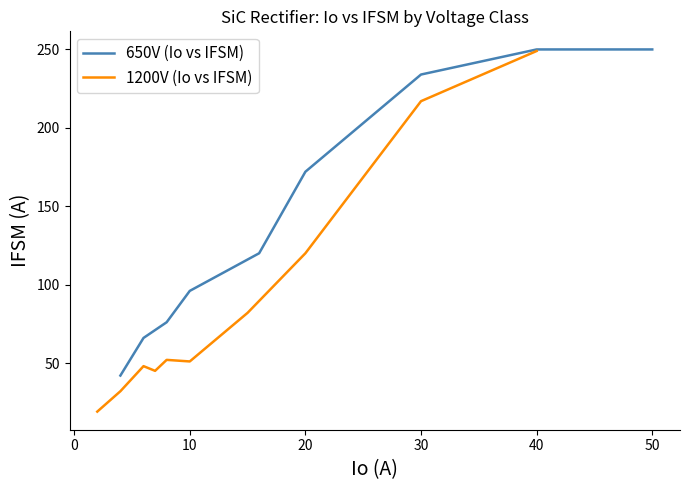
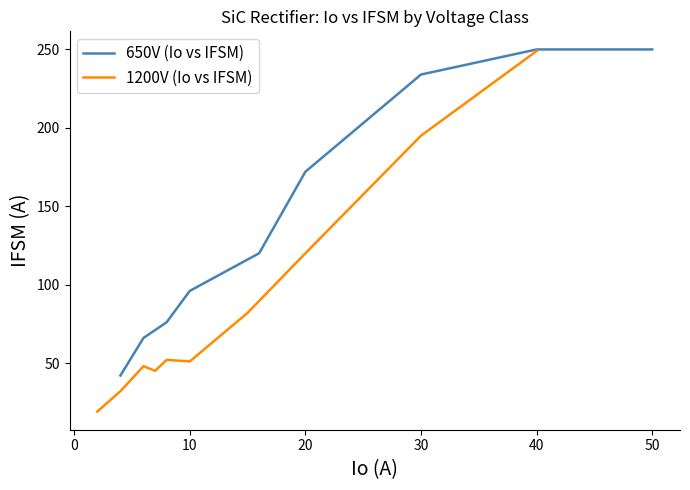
1200V (Io vs IFSM), 30: 217 -> 195
